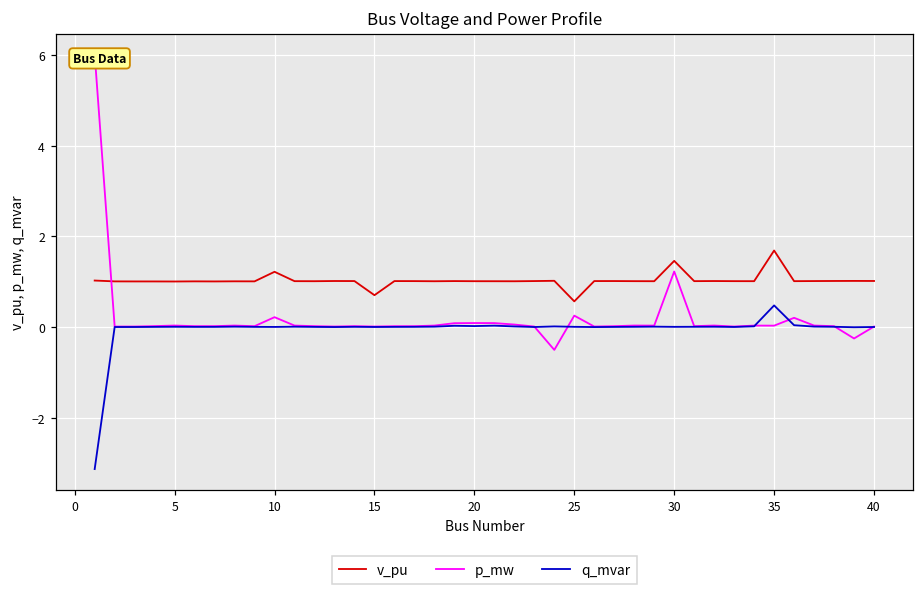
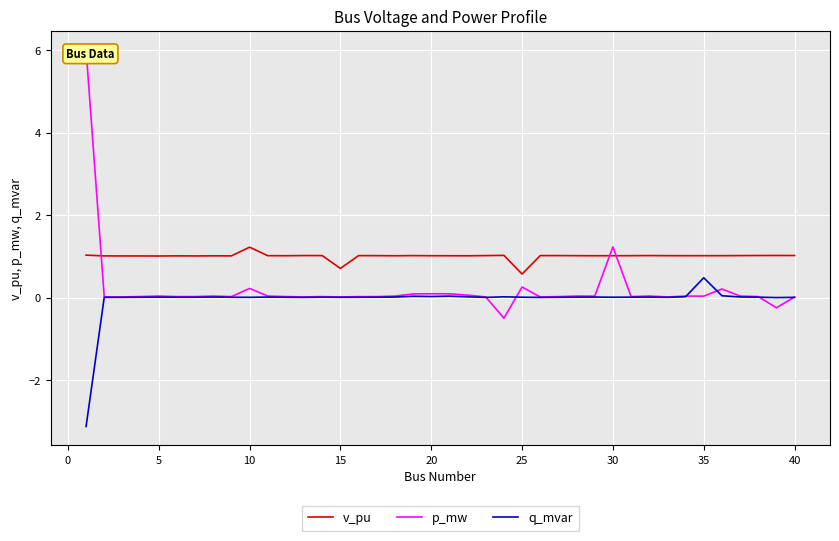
v_pu, 30: 1.5 -> 1.0
v_pu, 35: 1.7 -> 1.0
